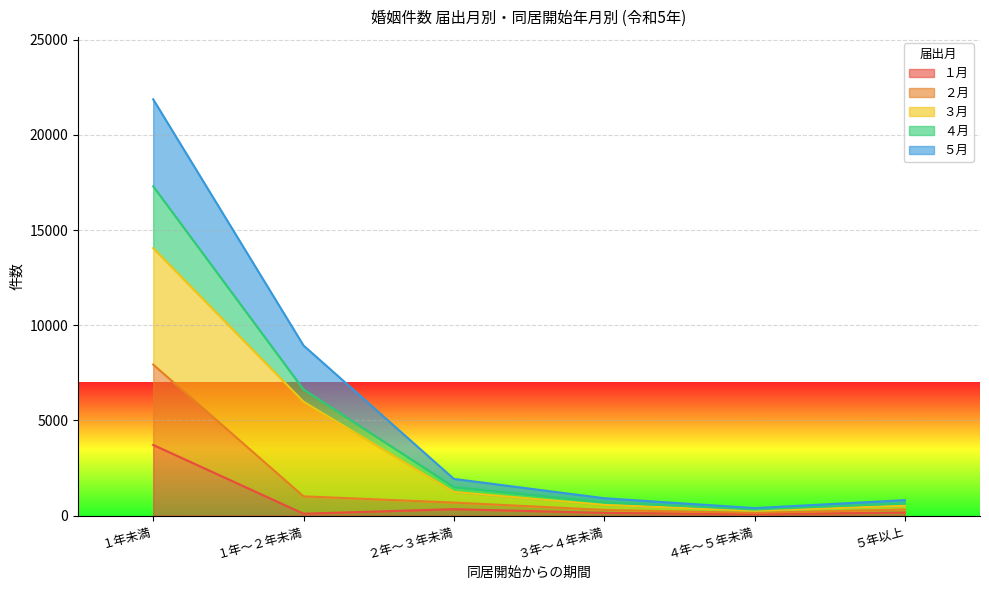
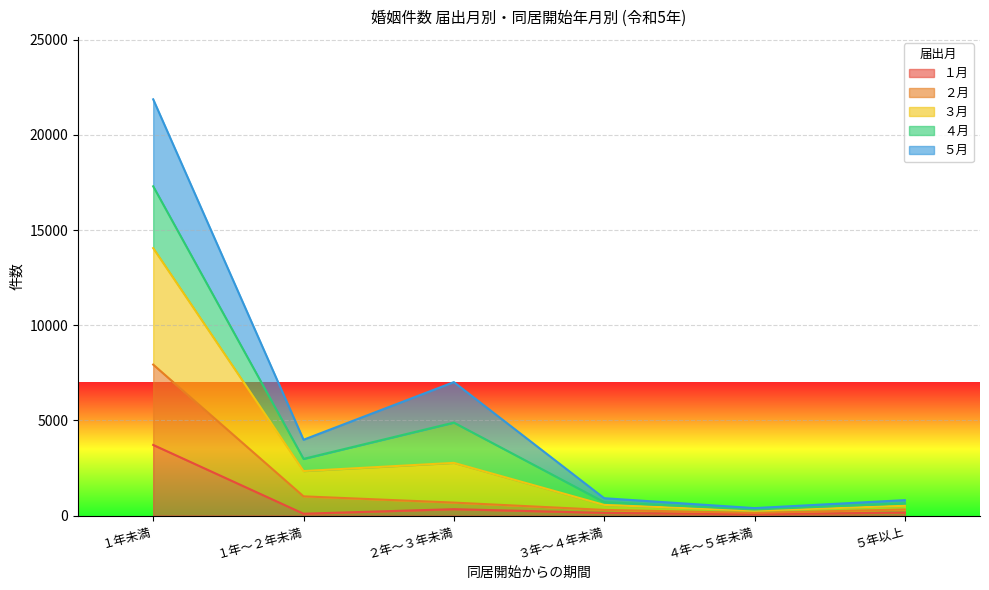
３月, １年～２年未満: 5000 -> 1300
５月, １年～２年未満: 2300 -> 1000
３月, ２年～３年未満: 600 -> 2100
４月, ２年～３年未満: 300 -> 2100
５月, ２年～３年未満: 400 -> 2100
